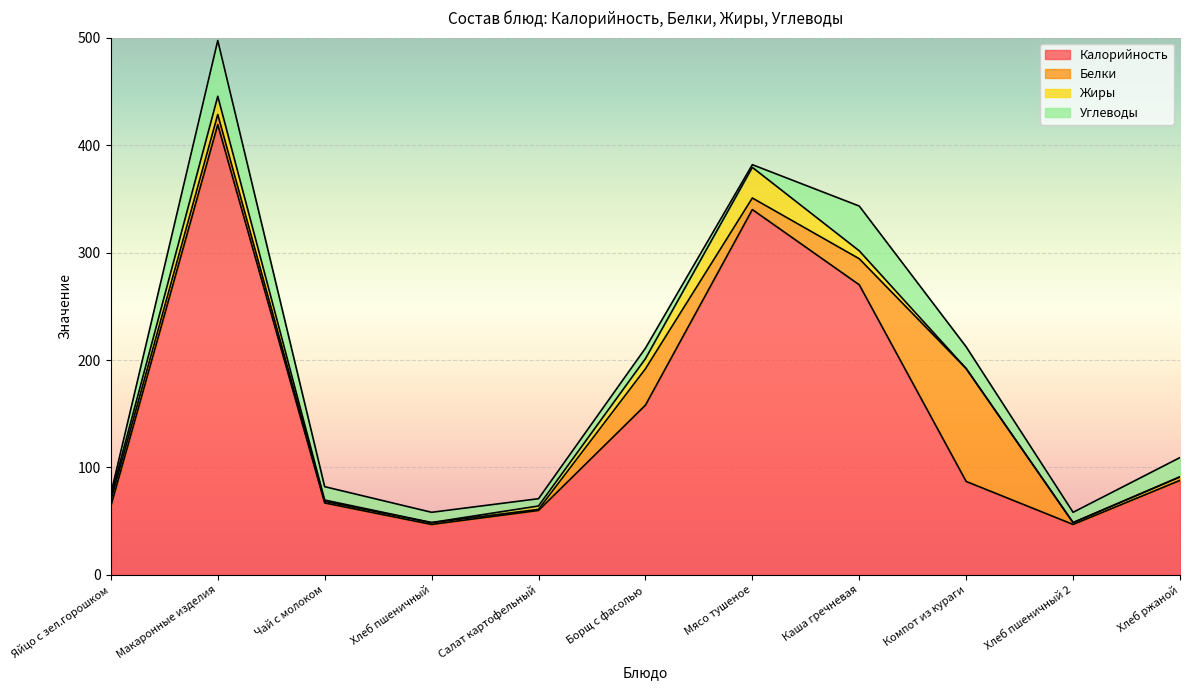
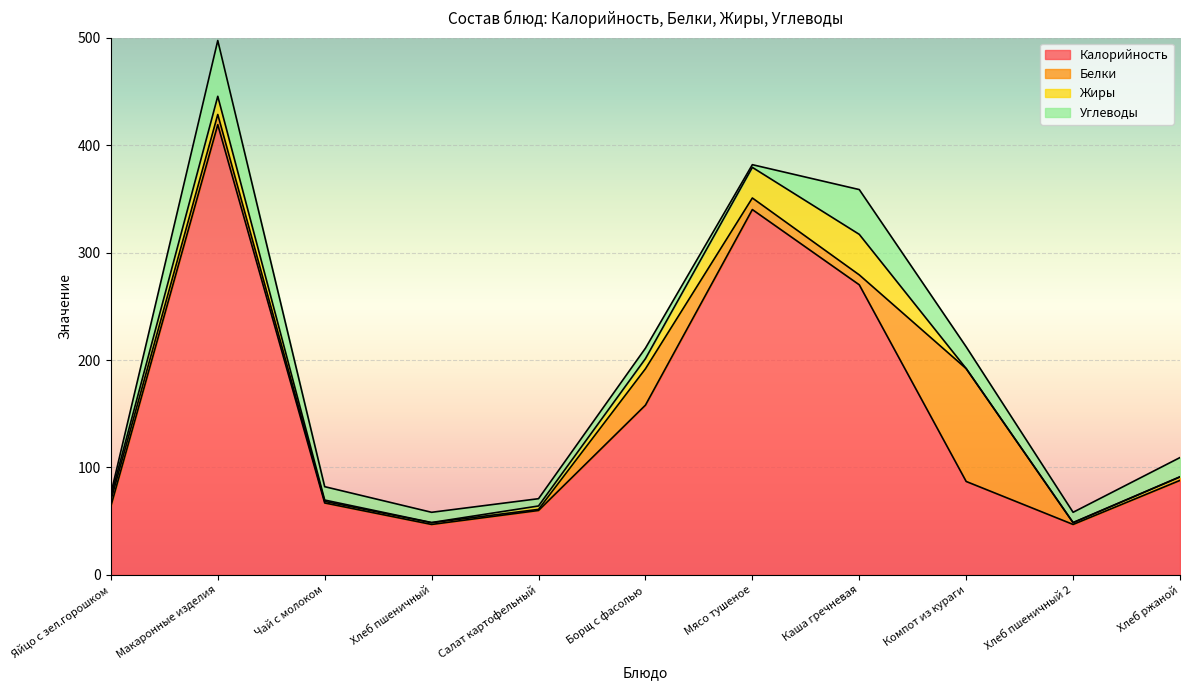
Белки, Каша гречневая: 24 -> 9
Жиры, Каша гречневая: 7 -> 38
